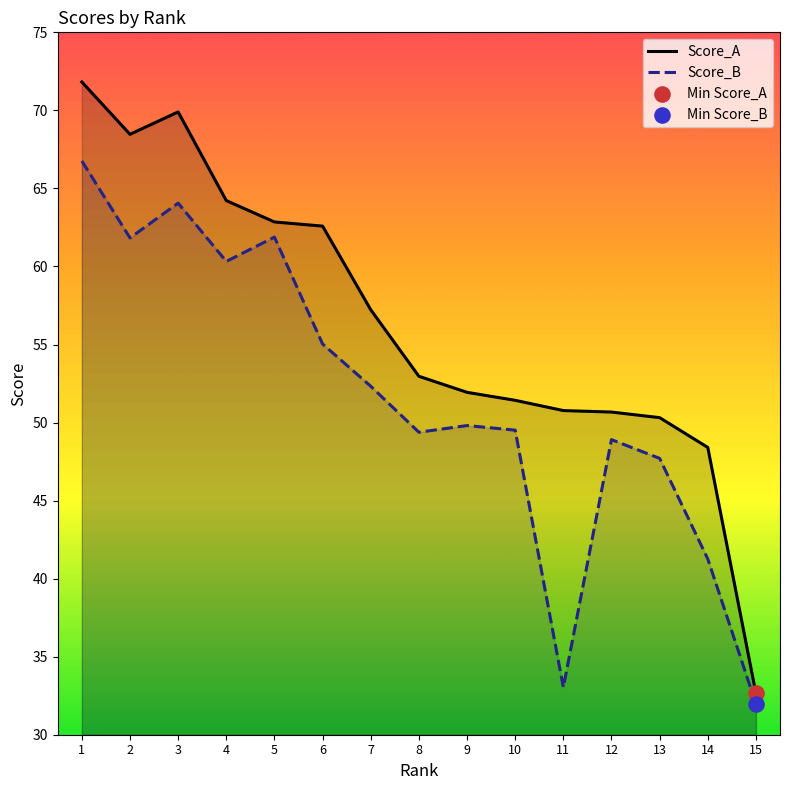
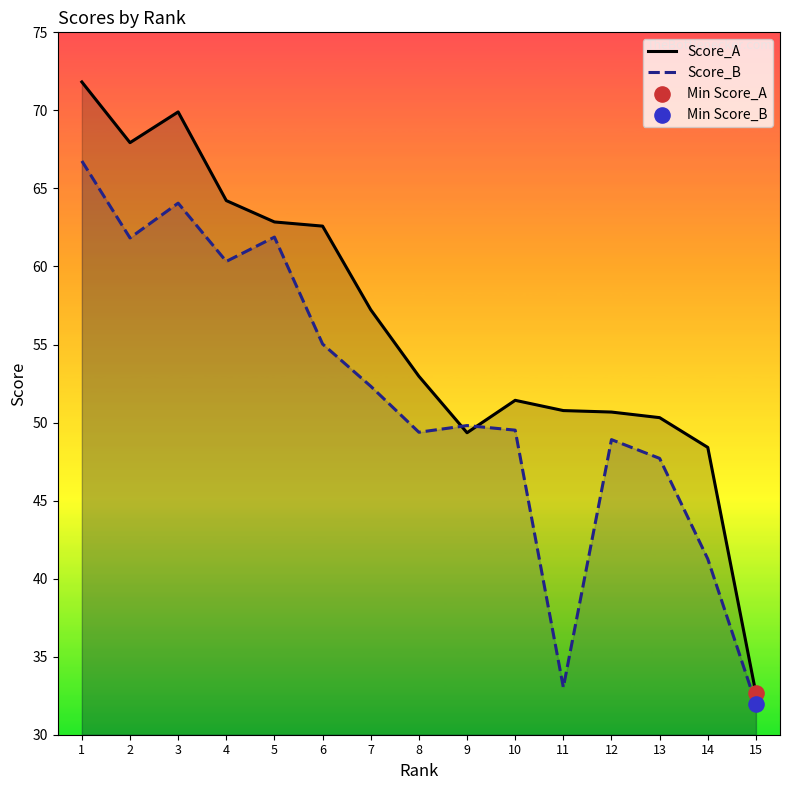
Score_A, 2: 68.5 -> 67.9
Score_A, 9: 51.9 -> 49.3
